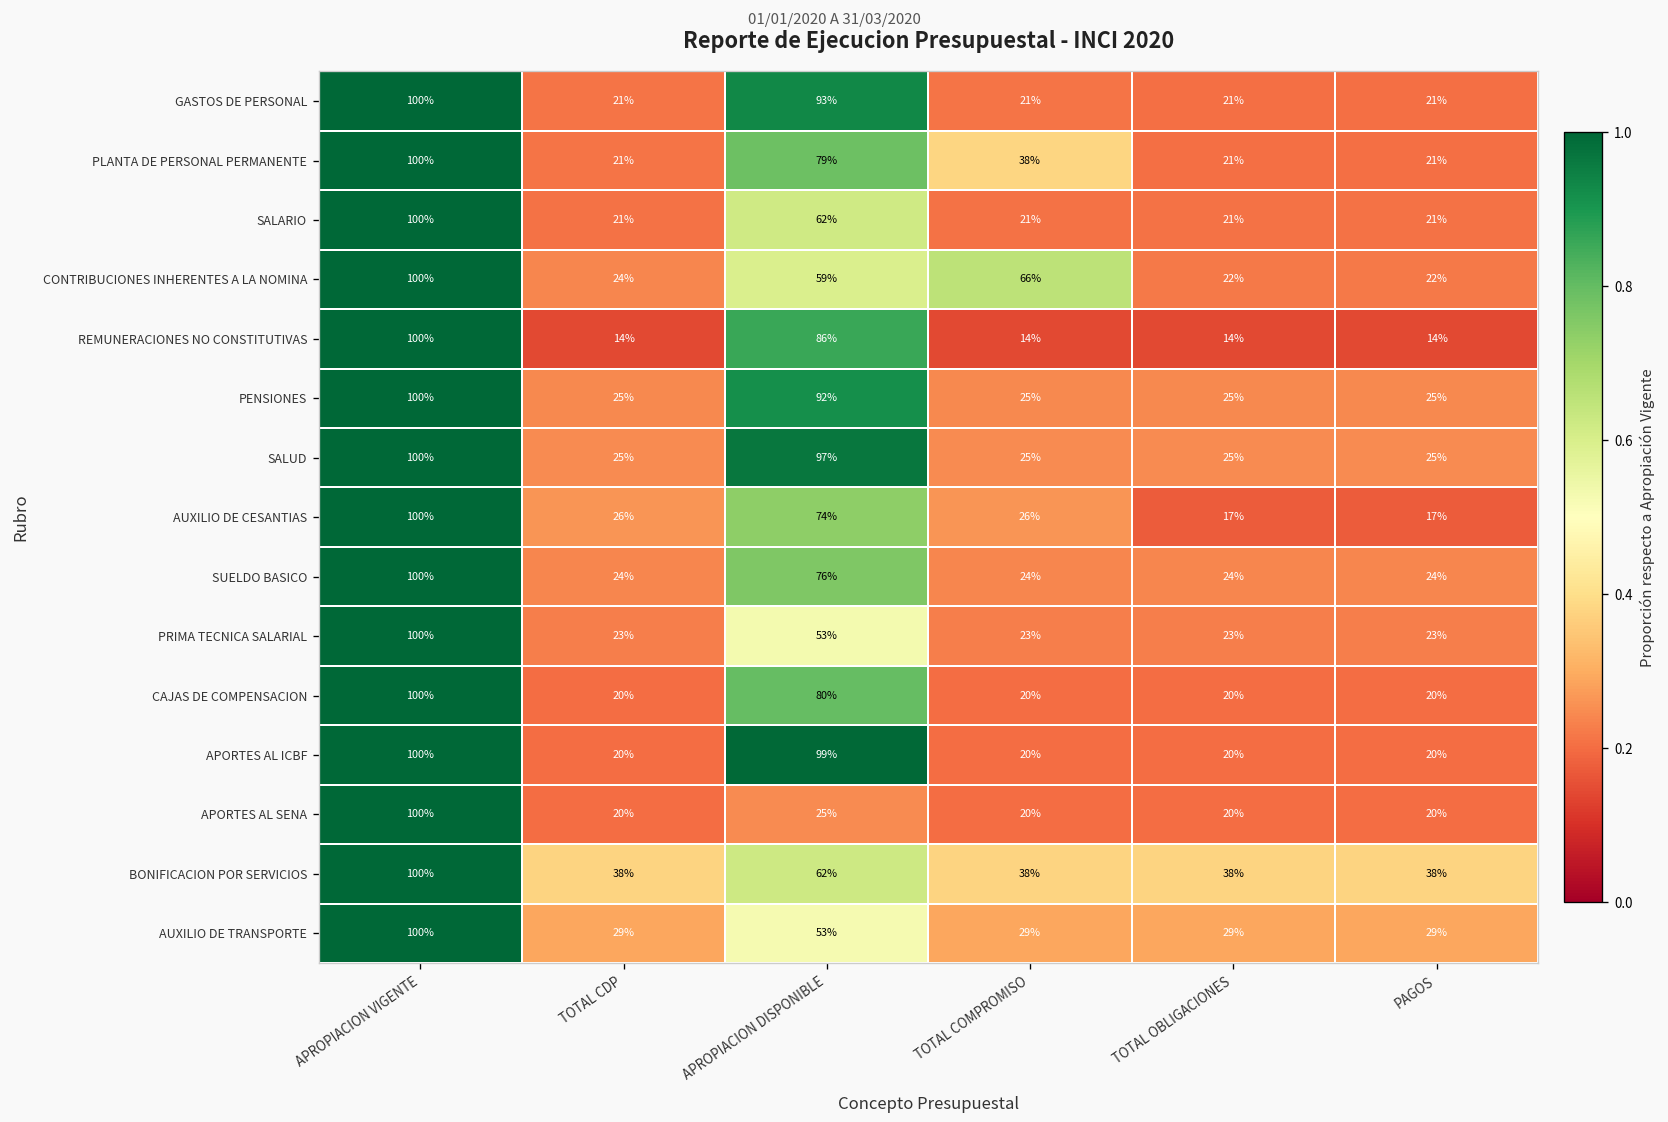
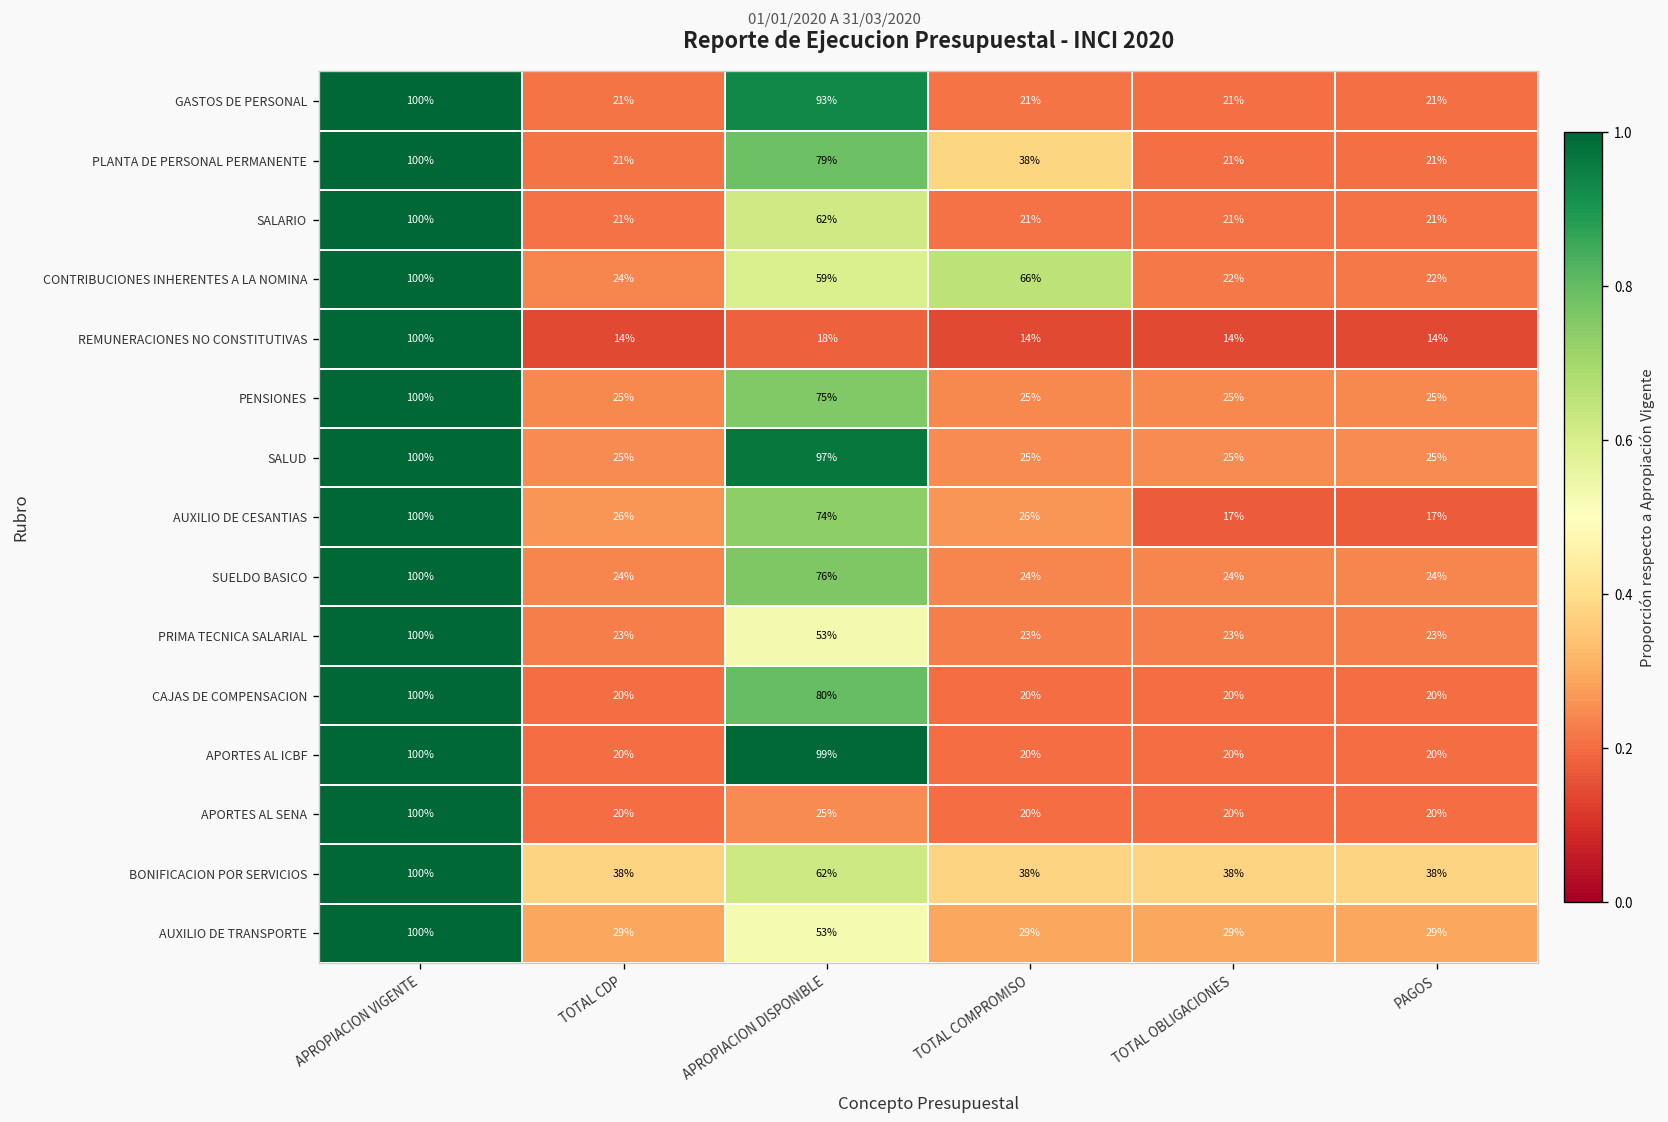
REMUNERACIONES NO CONSTITUTIVAS, APROPIACION DISPONIBLE: 86% -> 18%
PENSIONES, APROPIACION DISPONIBLE: 92% -> 75%
